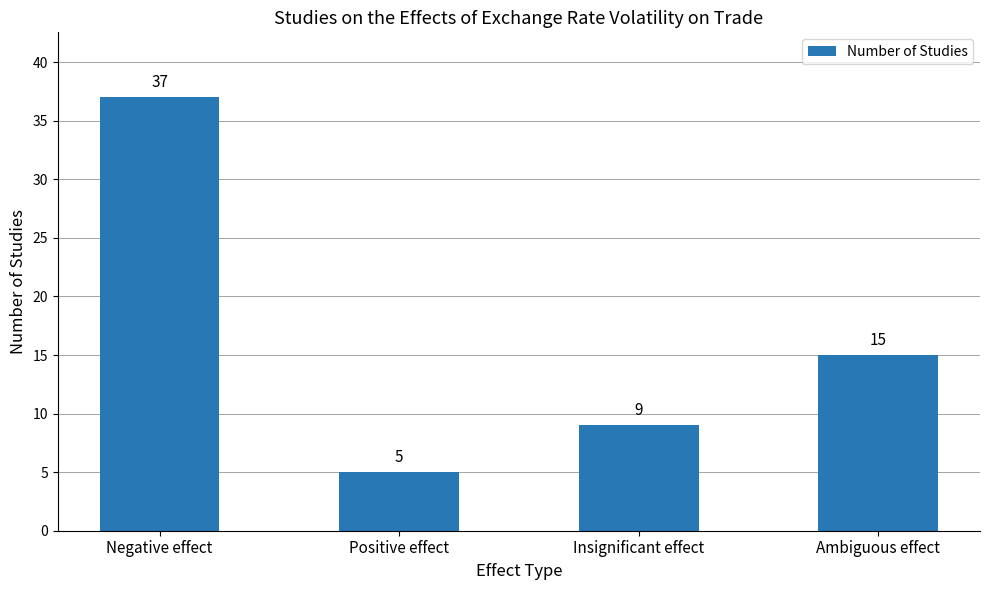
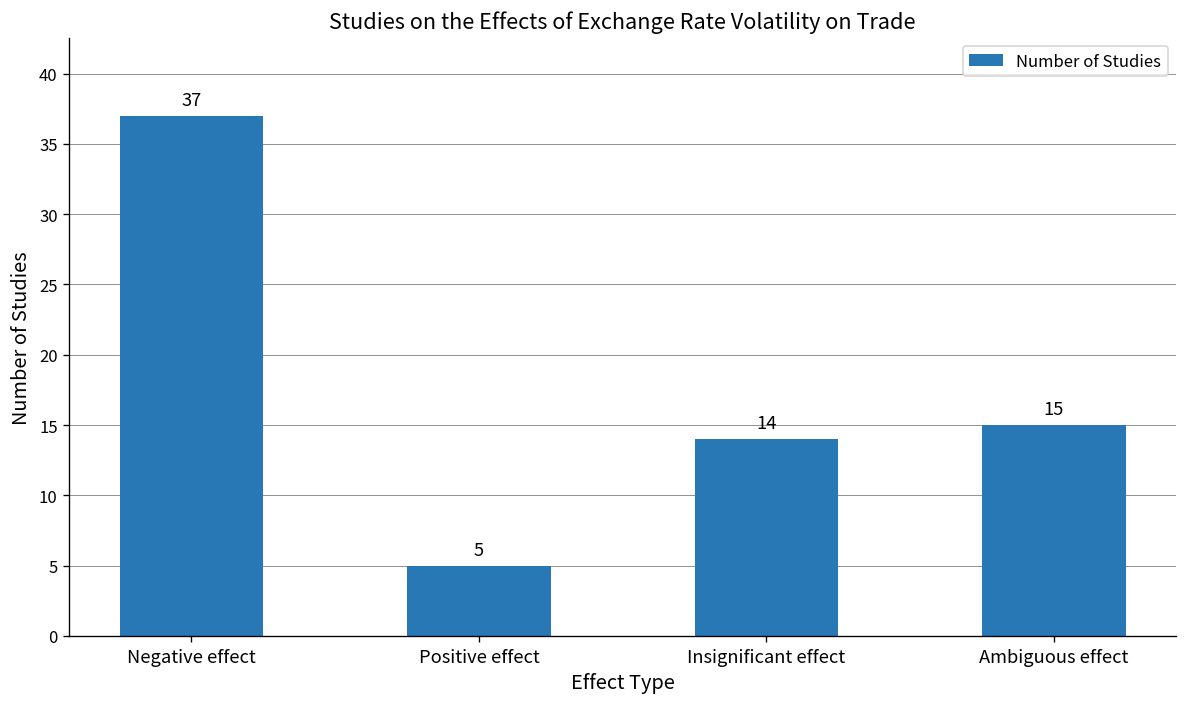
Insignificant effect: 9 -> 14
